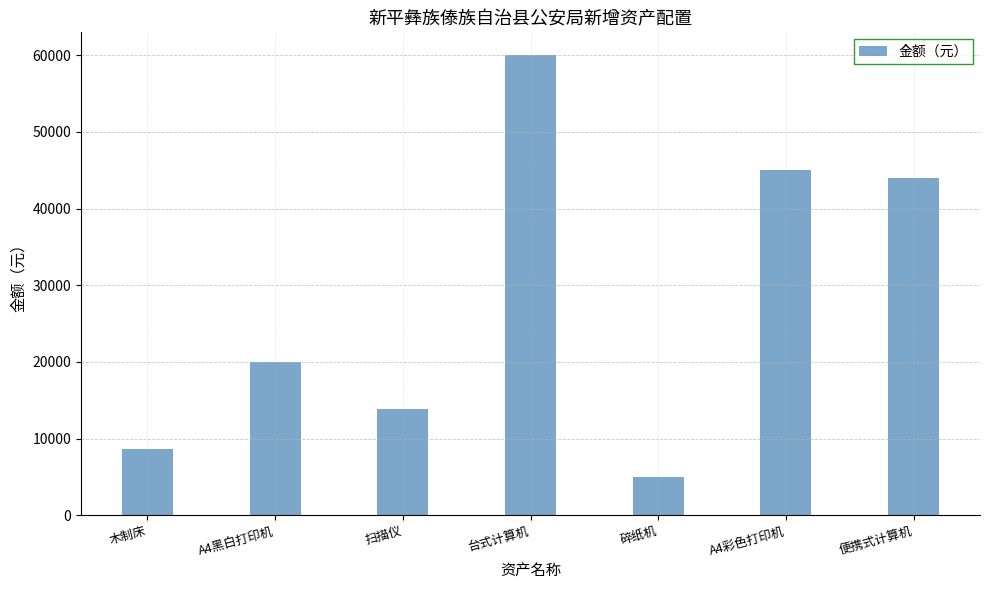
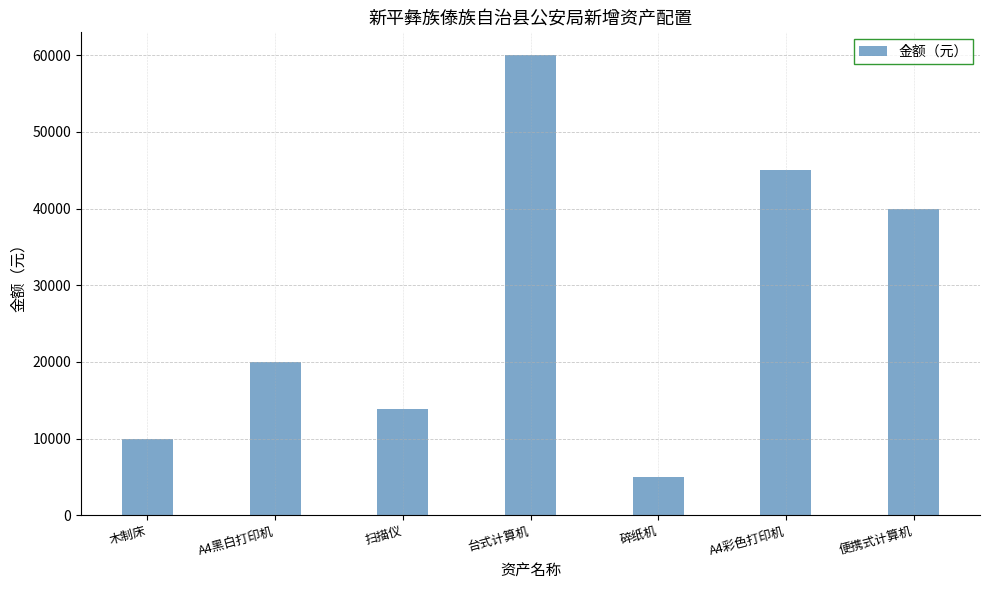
木制床: 9000 -> 10000
便携式计算机: 44000 -> 40000
